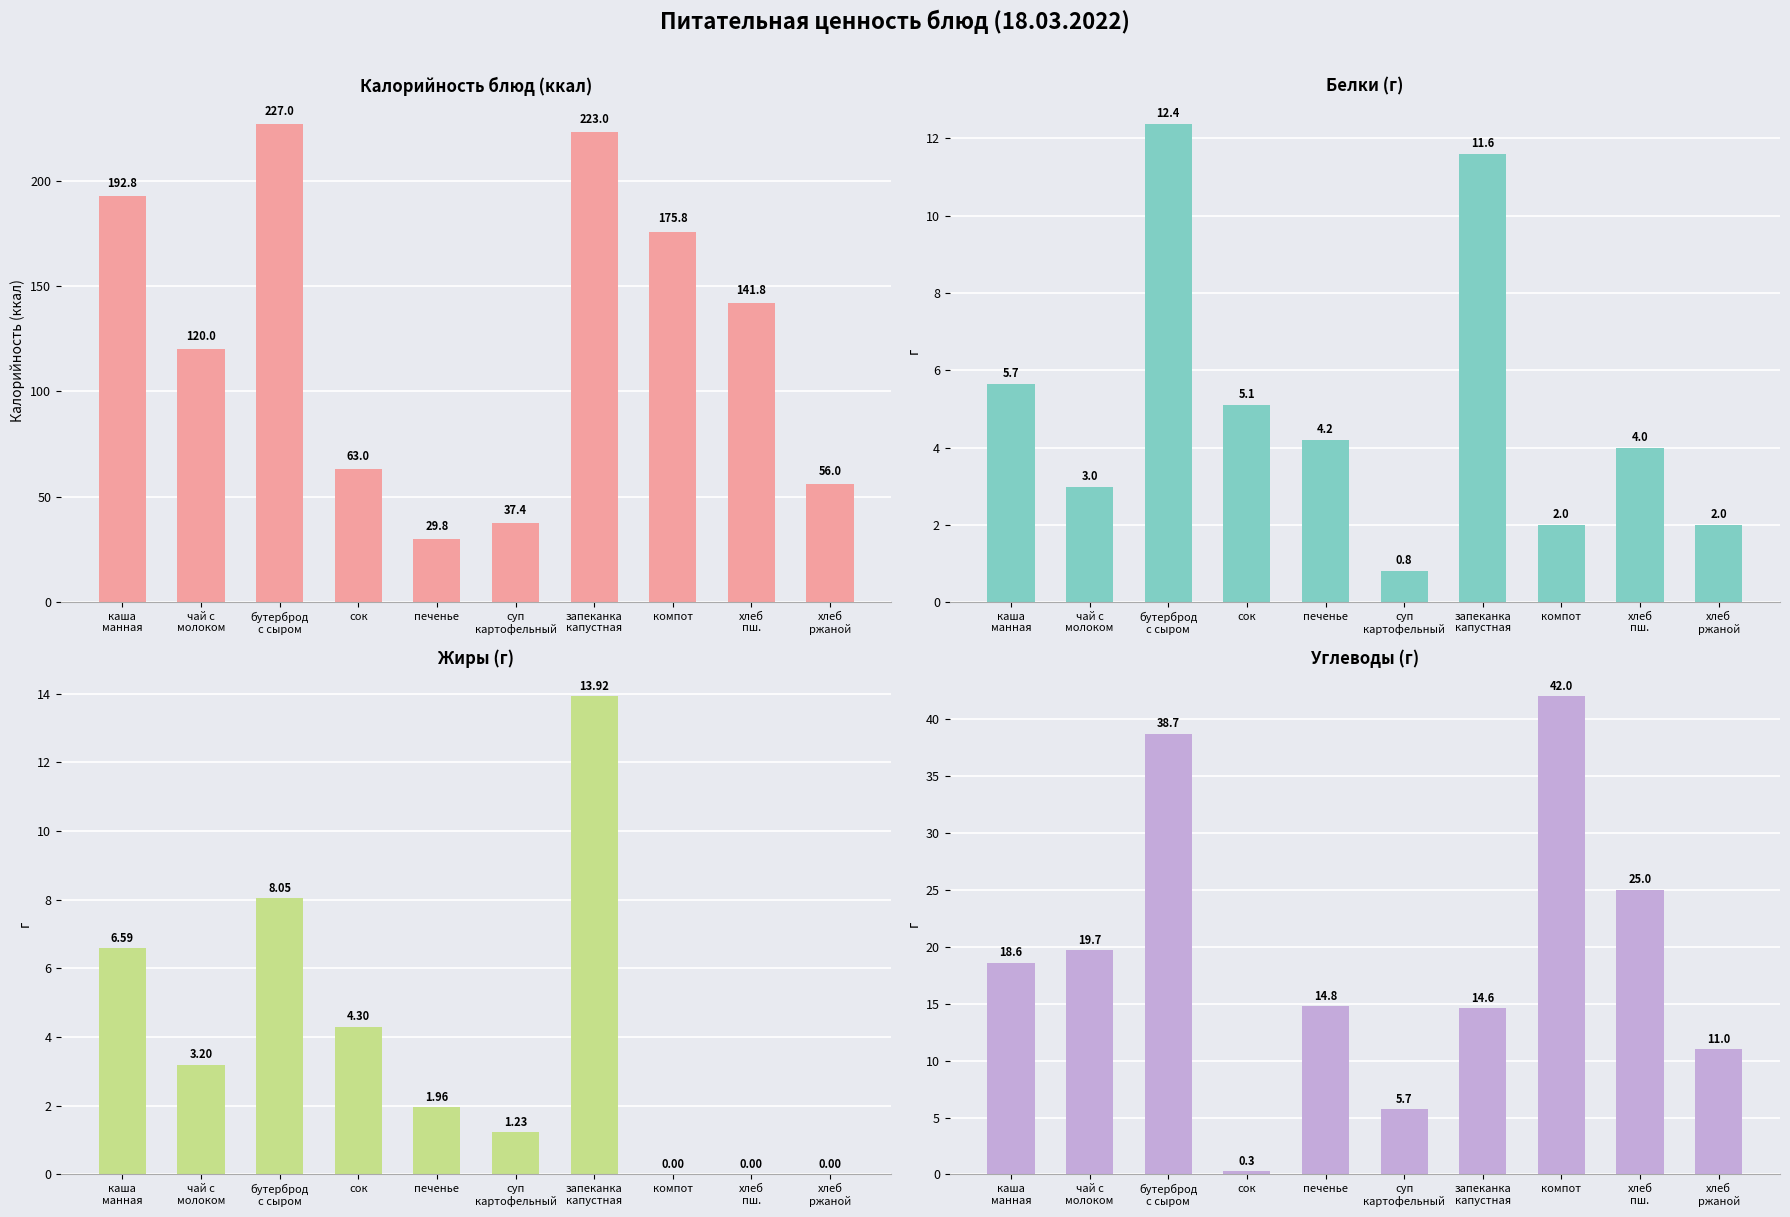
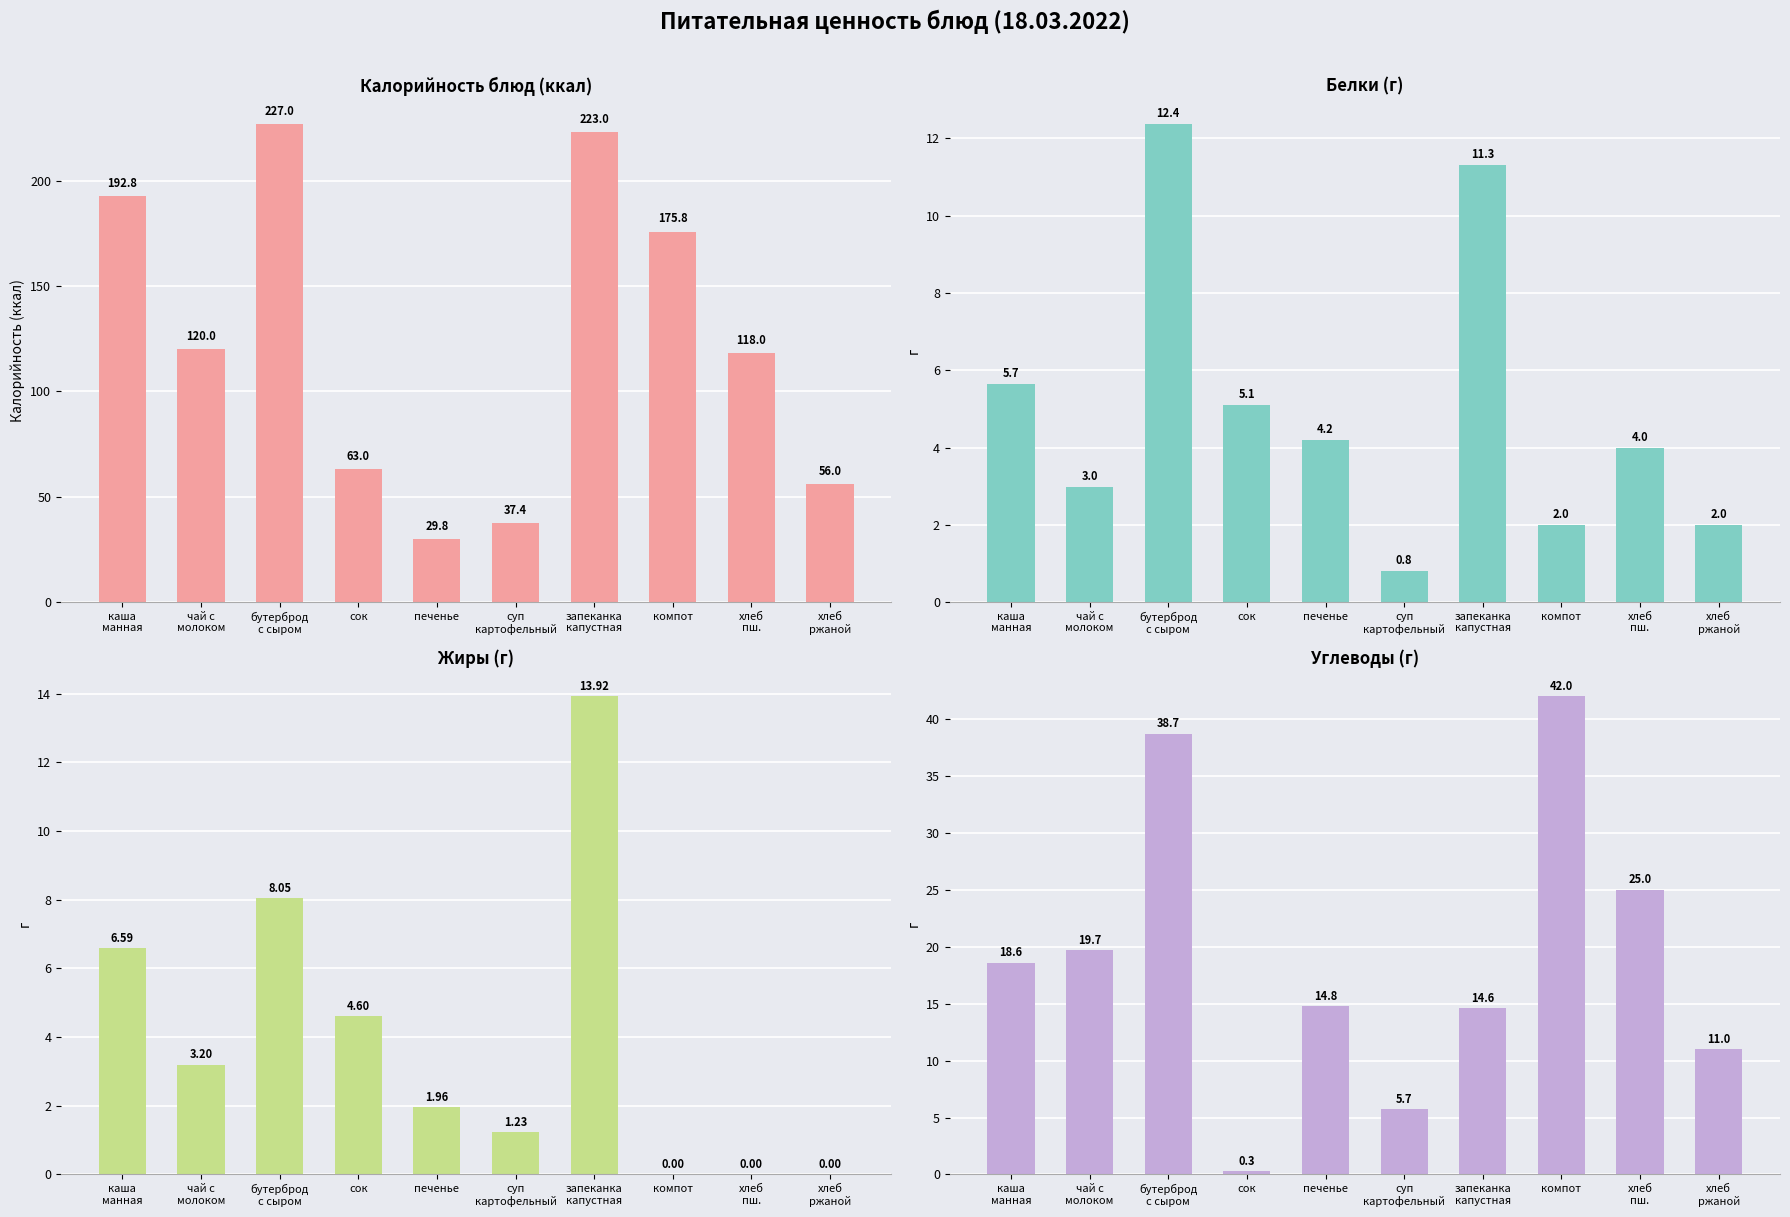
Калорийность блюд (ккал), хлеб пш.: 141.8 -> 118.0
Белки (г), запеканка капустная: 11.6 -> 11.3
Жиры (г), сок: 4.30 -> 4.60
